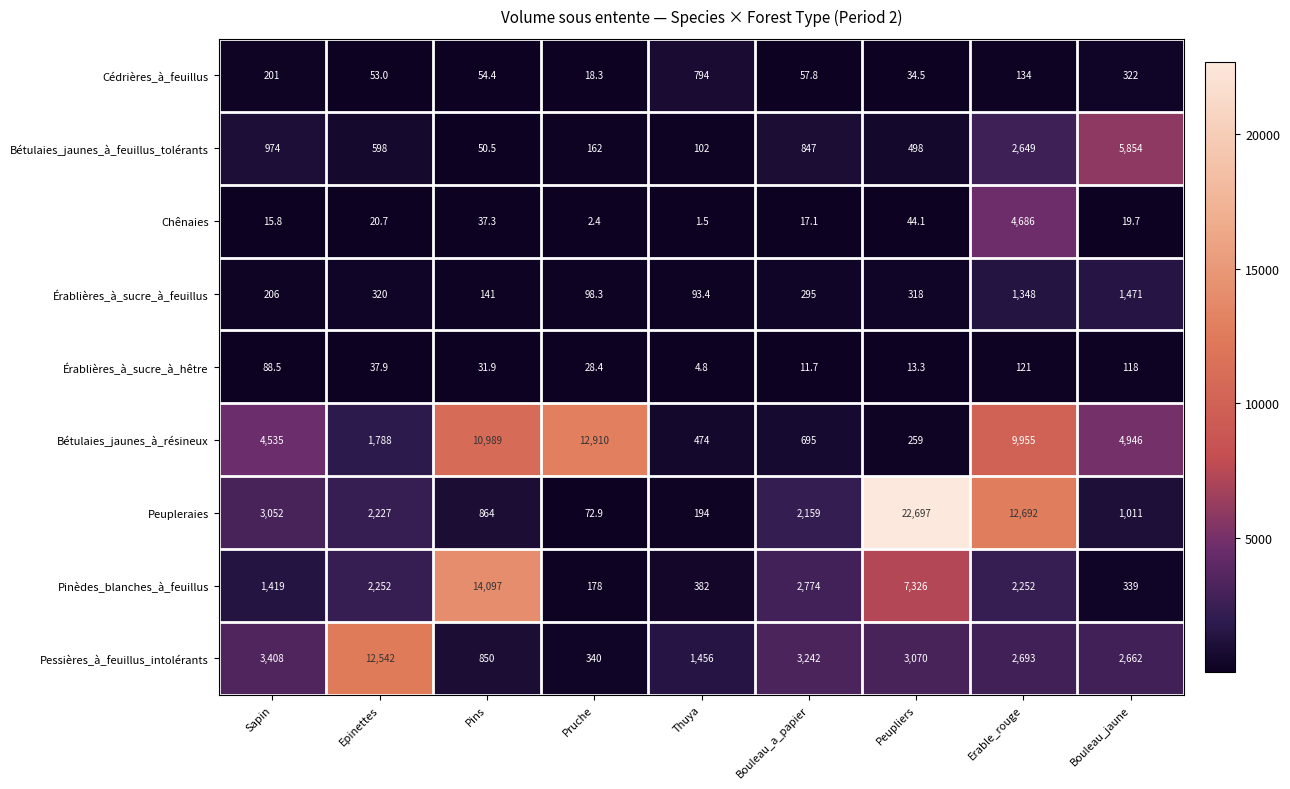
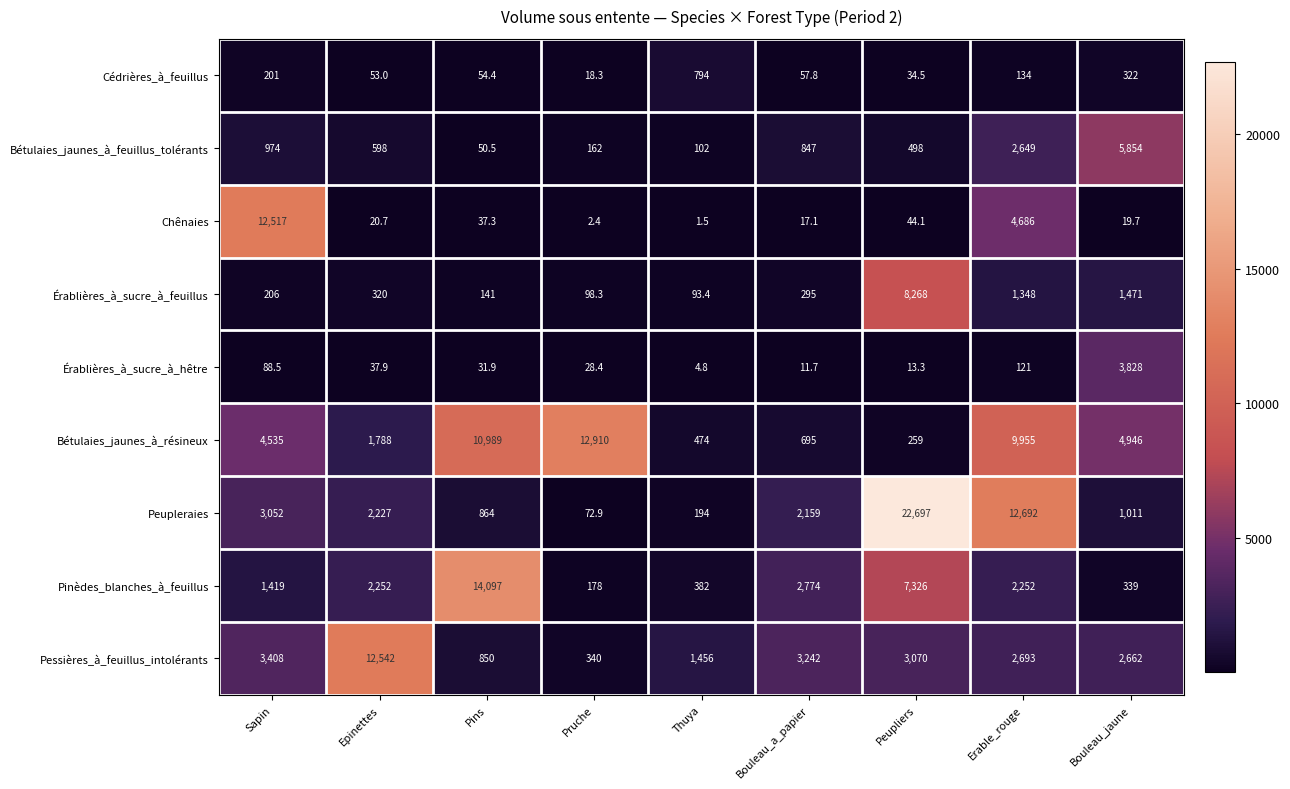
Chênaies, Sapin: 15.8 -> 12,517
Érablières_à_sucre_à_feuillus, Peupliers: 318 -> 8,268
Érablières_à_sucre_à_hêtre, Bouleau_jaune: 118 -> 3,828
